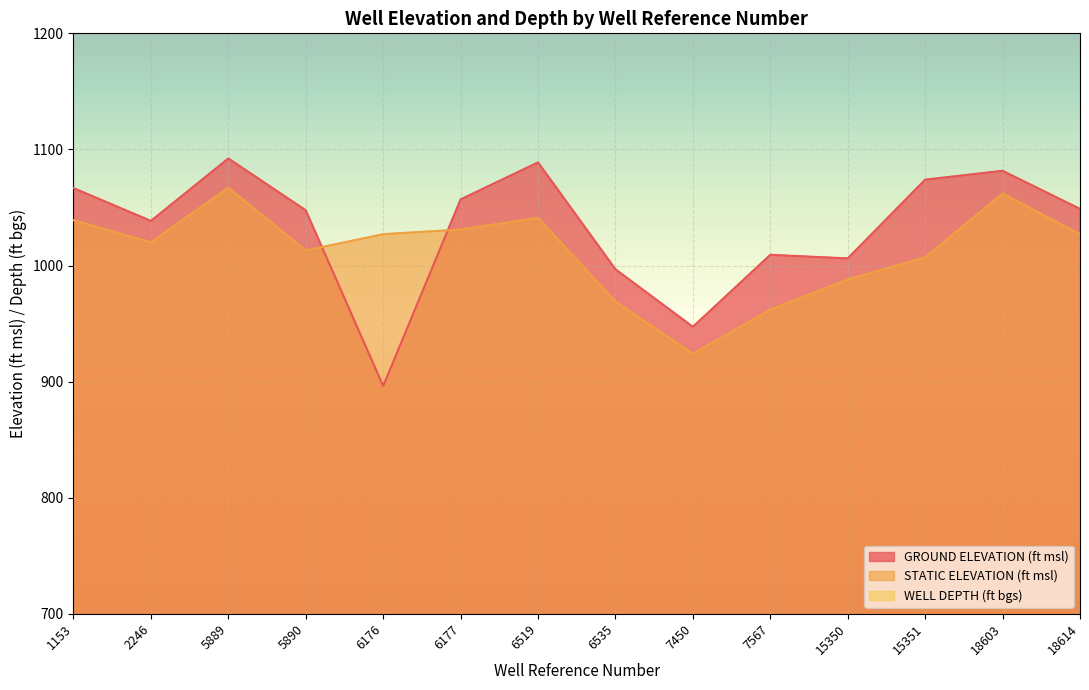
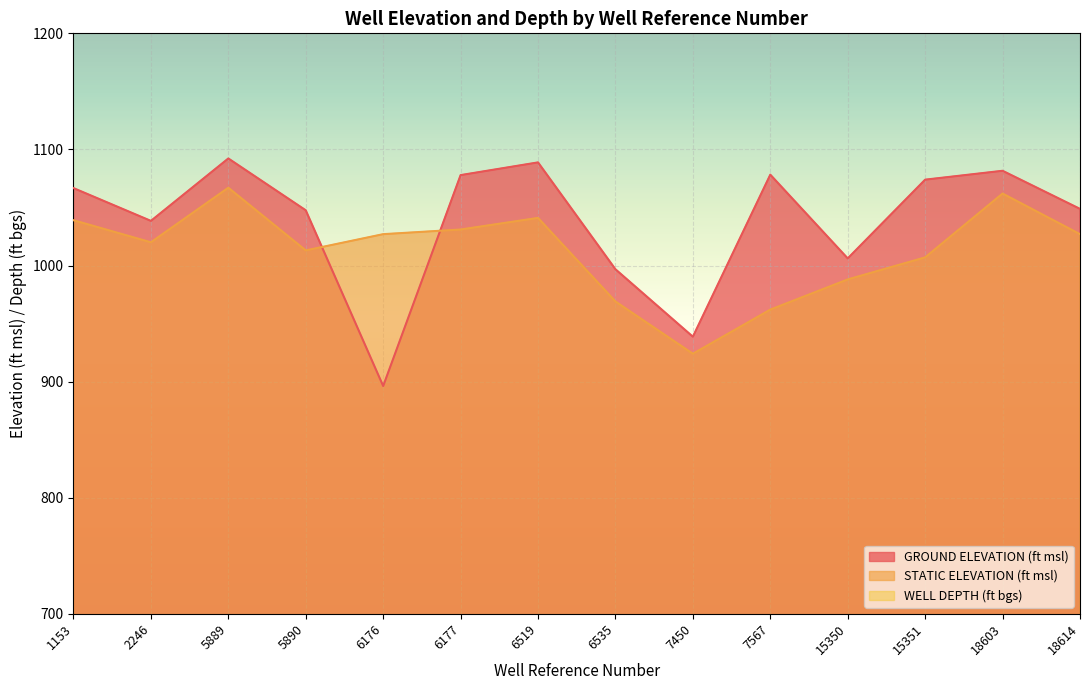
GROUND ELEVATION (ft msl), 6177: 1057 -> 1078
GROUND ELEVATION (ft msl), 7450: 947 -> 939
GROUND ELEVATION (ft msl), 7567: 1009 -> 1078
